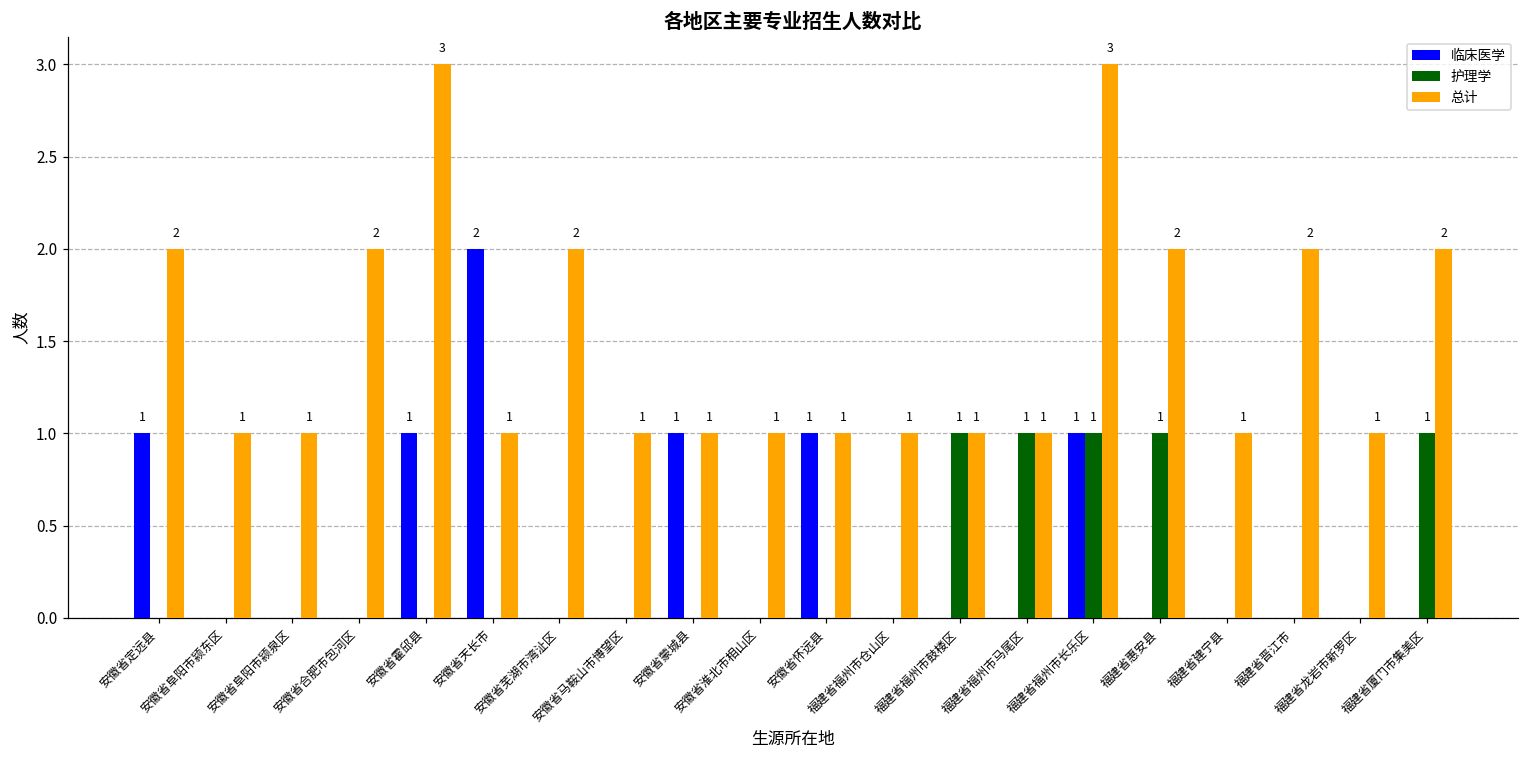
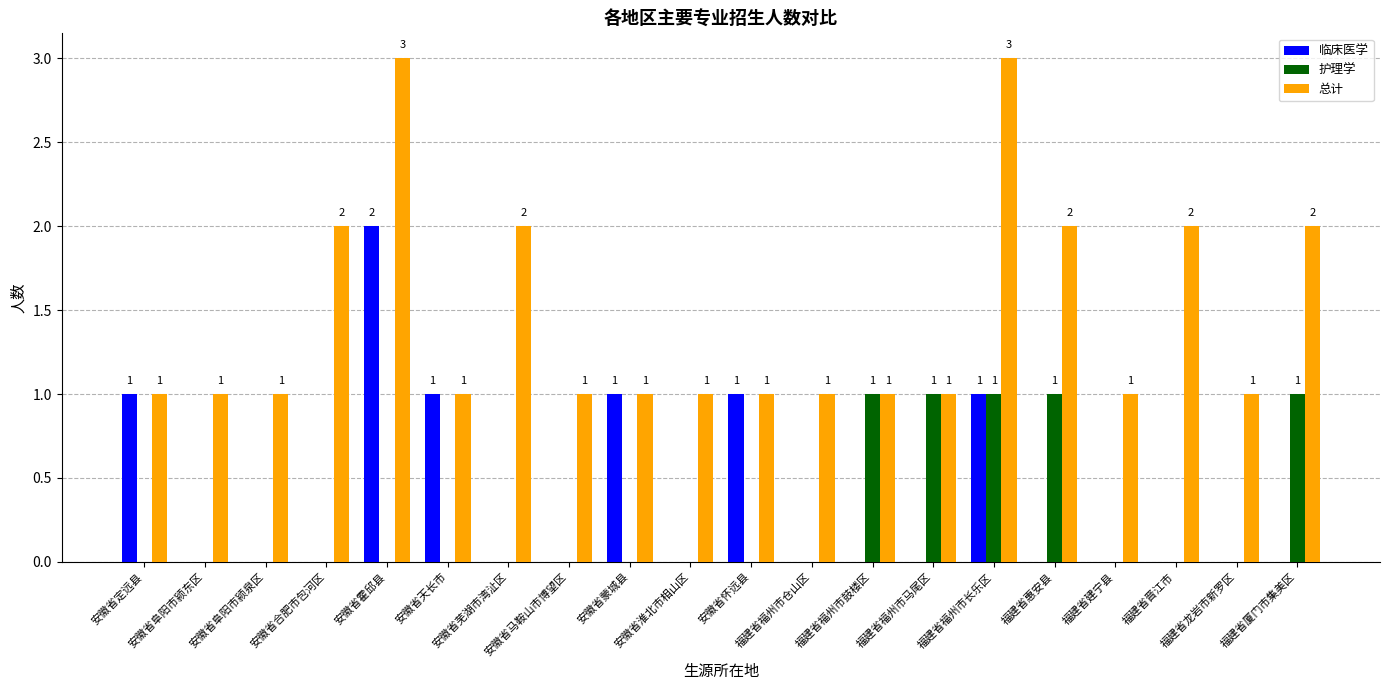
总计, 安徽省定远县: 2 -> 1
临床医学, 安徽省霍邱县: 1 -> 2
临床医学, 安徽省天长市: 2 -> 1
